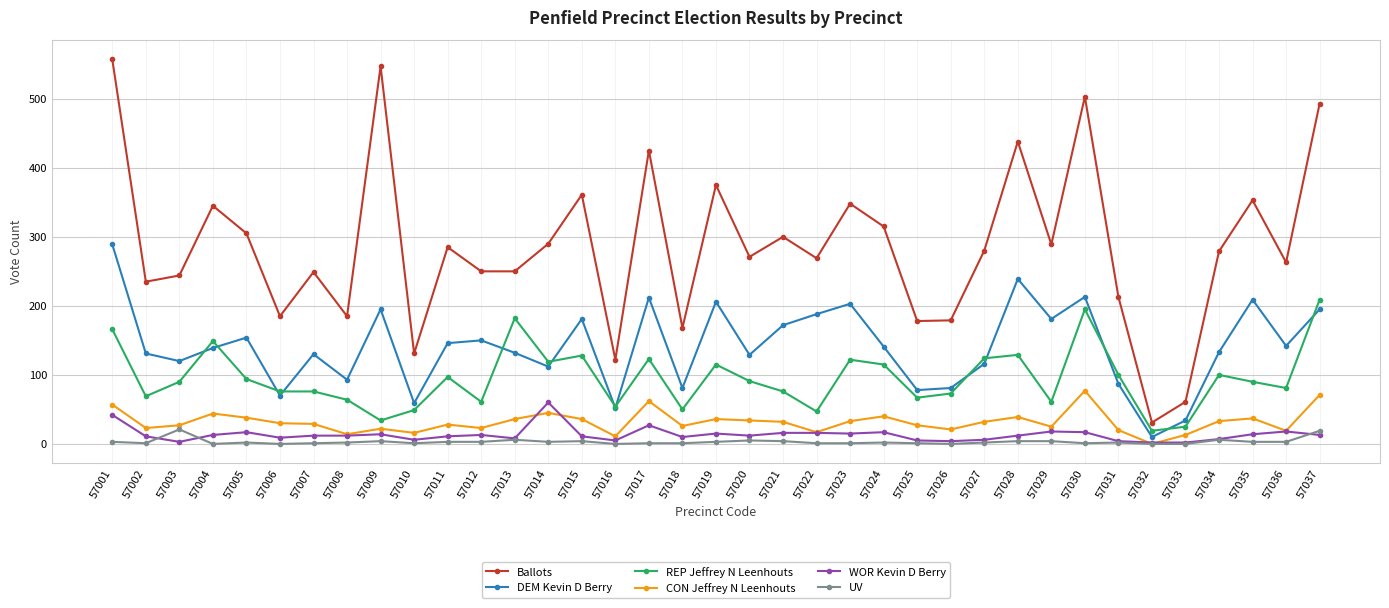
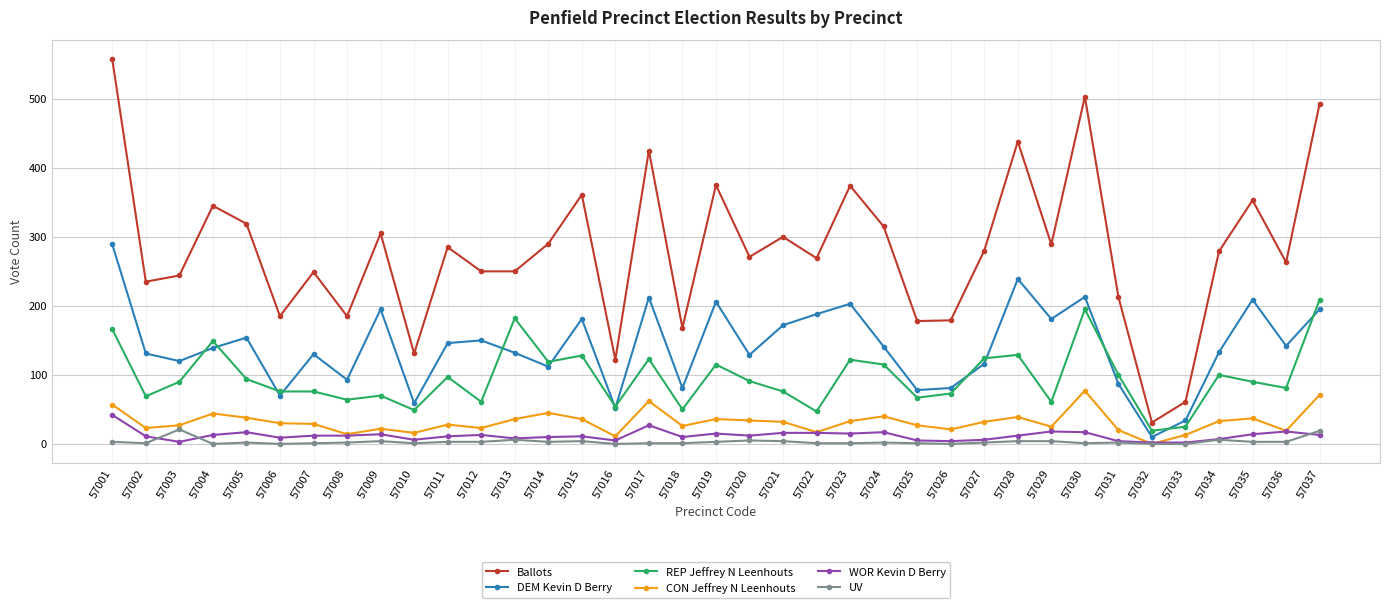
Ballots, 57005: 310 -> 320
Ballots, 57009: 550 -> 310
REP Jeffrey N Leenhouts, 57009: 30 -> 70
WOR Kevin D Berry, 57014: 60 -> 10
Ballots, 57023: 350 -> 370
